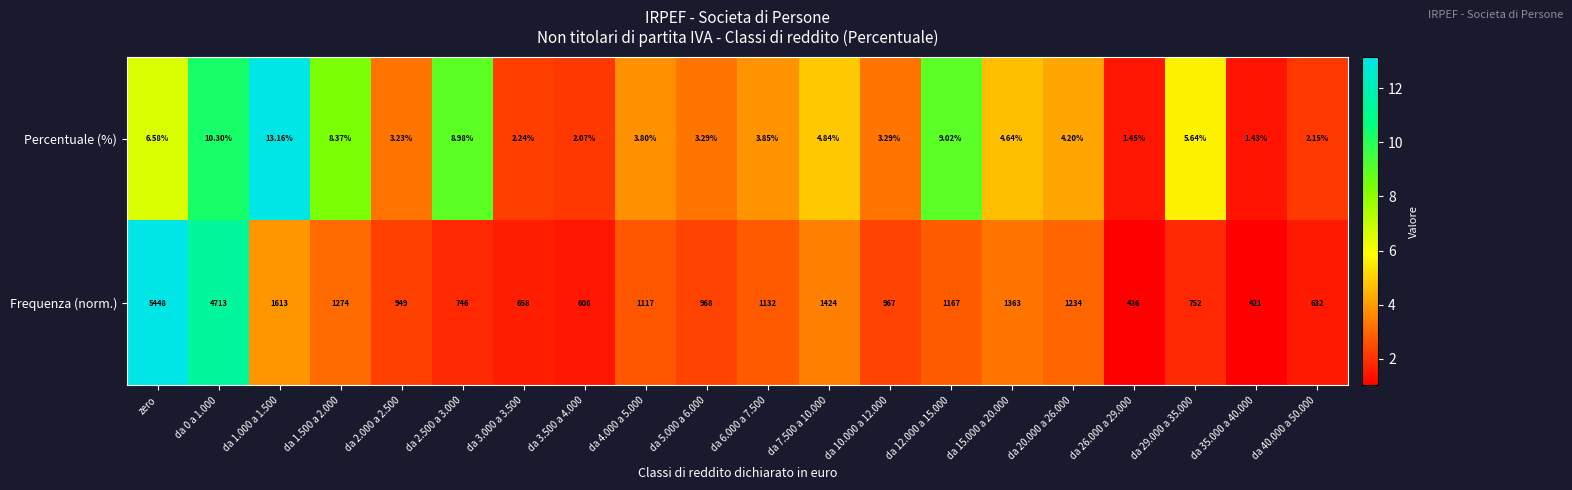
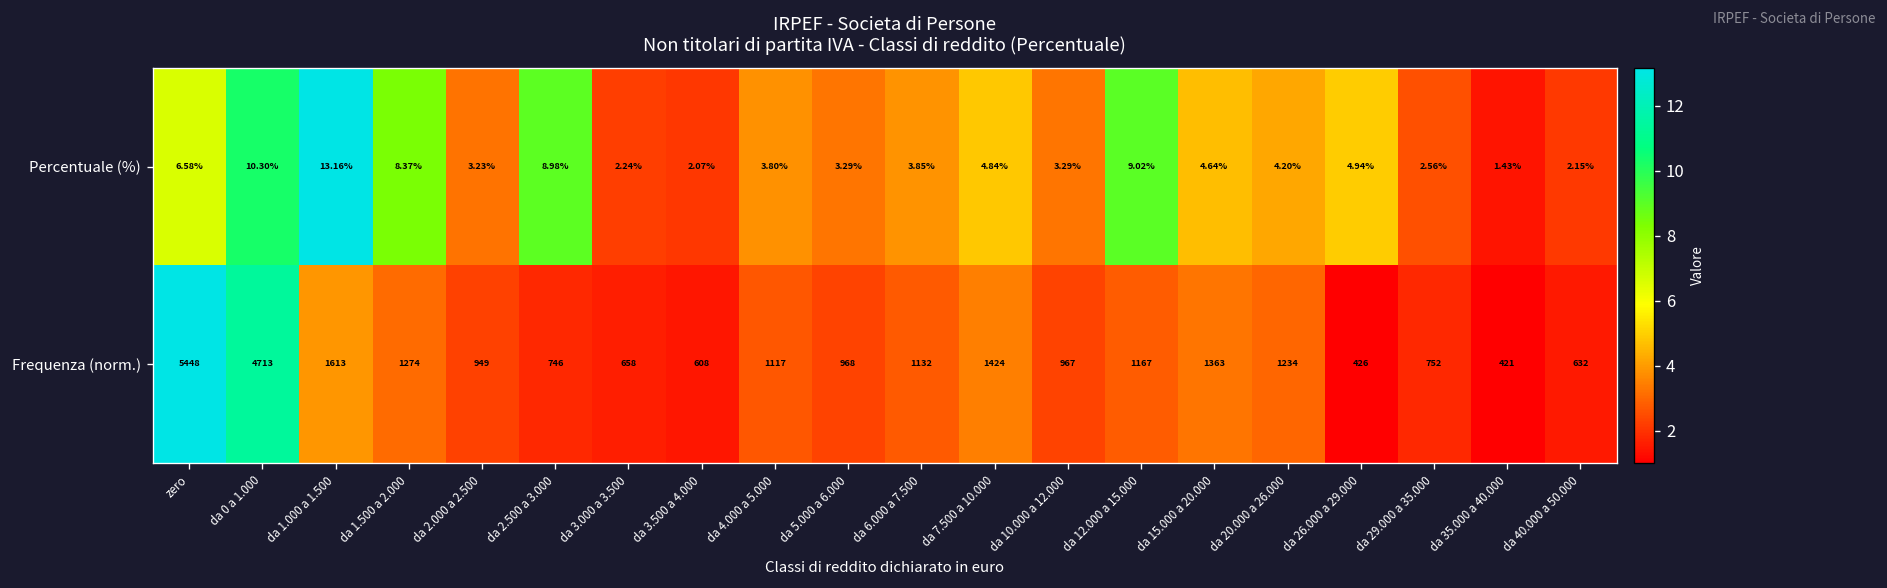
Percentuale (%), da 26.000 a 29.000: 1.45% -> 4.94%
Percentuale (%), da 29.000 a 35.000: 5.64% -> 2.56%
